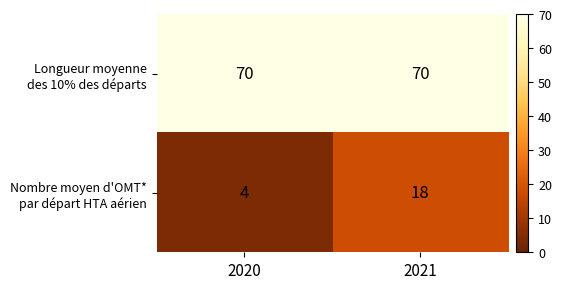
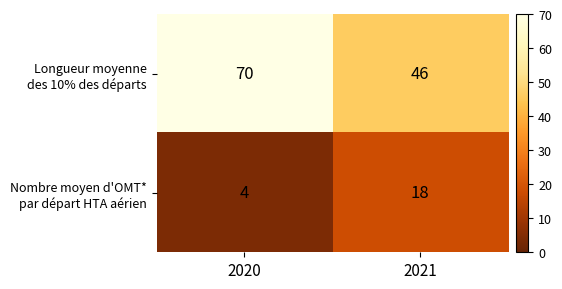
Longueur moyenne des 10% des départs, 2021: 70 -> 46
